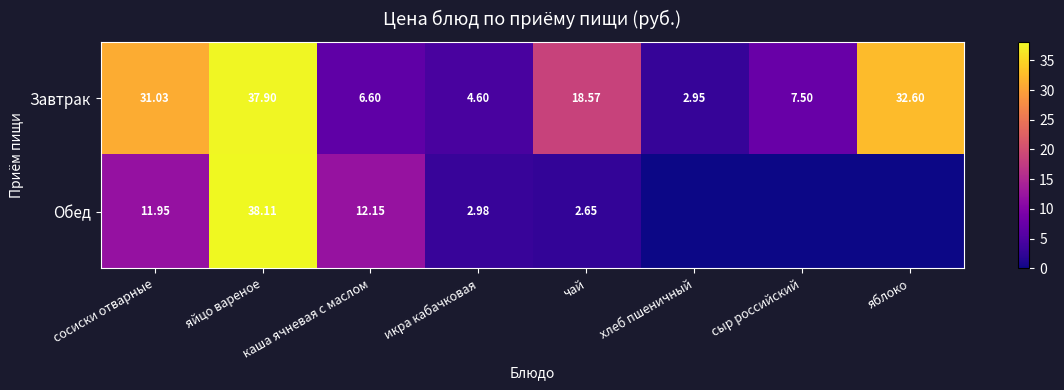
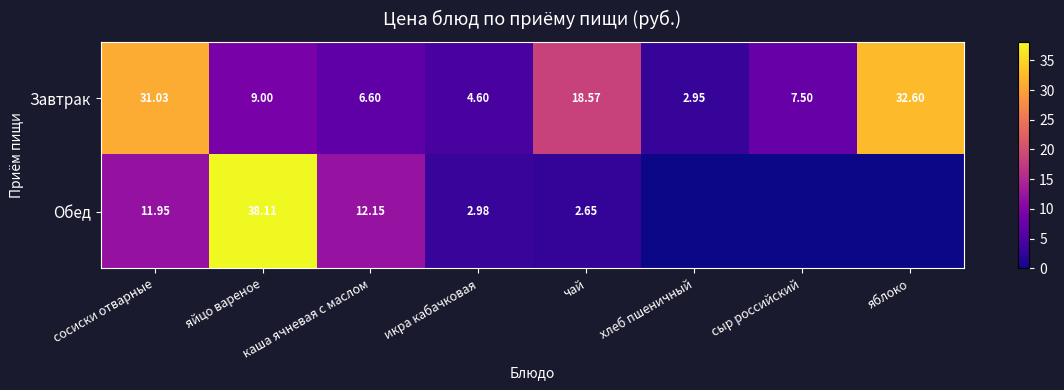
Завтрак, яйцо вареное: 37.90 -> 9.00
